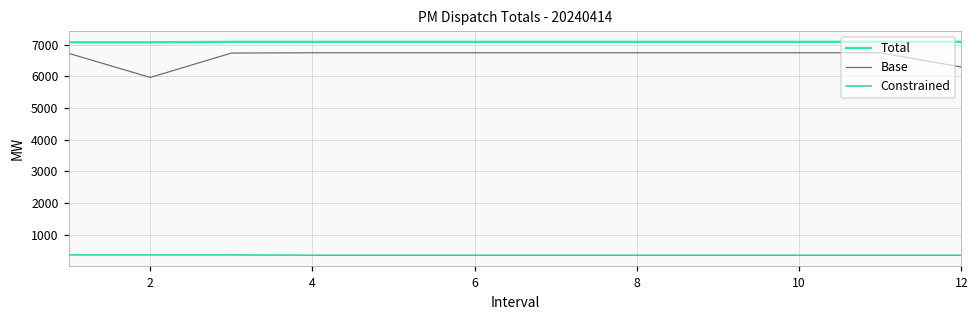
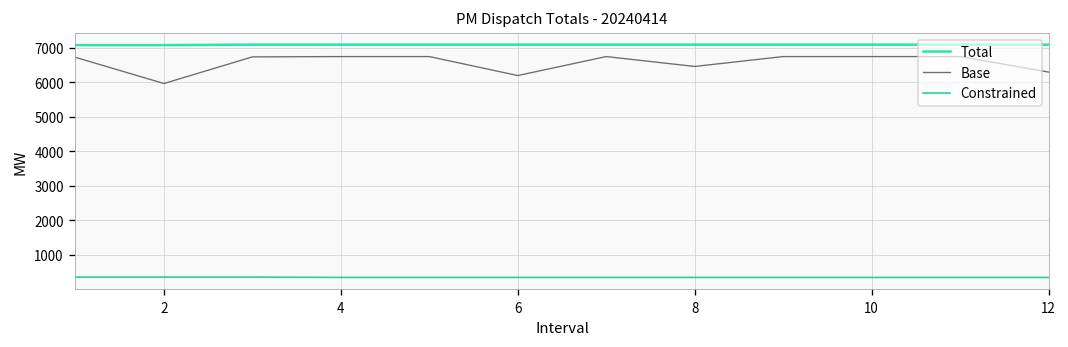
Base, 6: 6700 -> 6200
Base, 8: 6700 -> 6500
